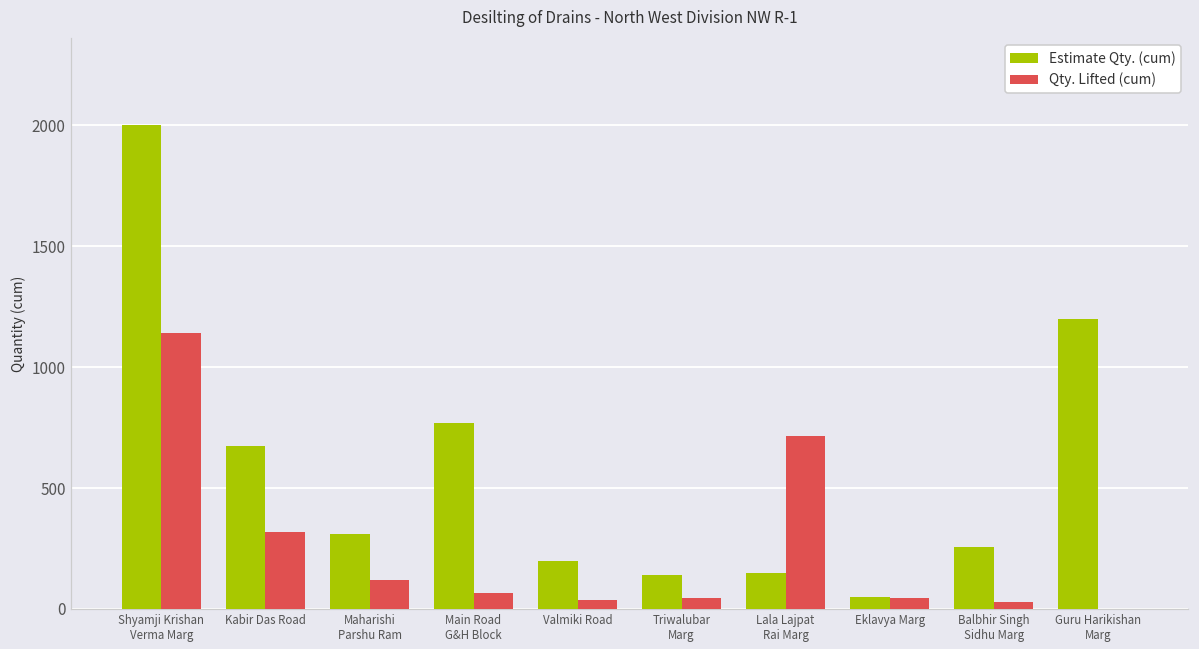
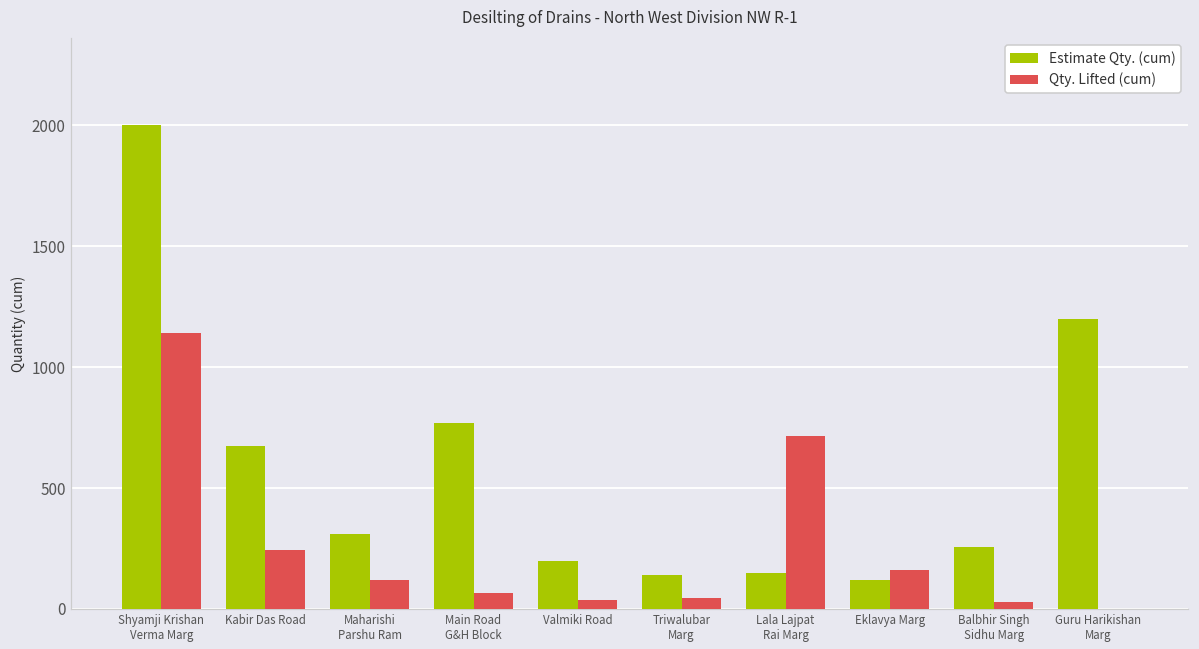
Qty. Lifted (cum), Kabir Das Road: 320 -> 250
Estimate Qty. (cum), Eklavya Marg: 50 -> 120
Qty. Lifted (cum), Eklavya Marg: 50 -> 160
